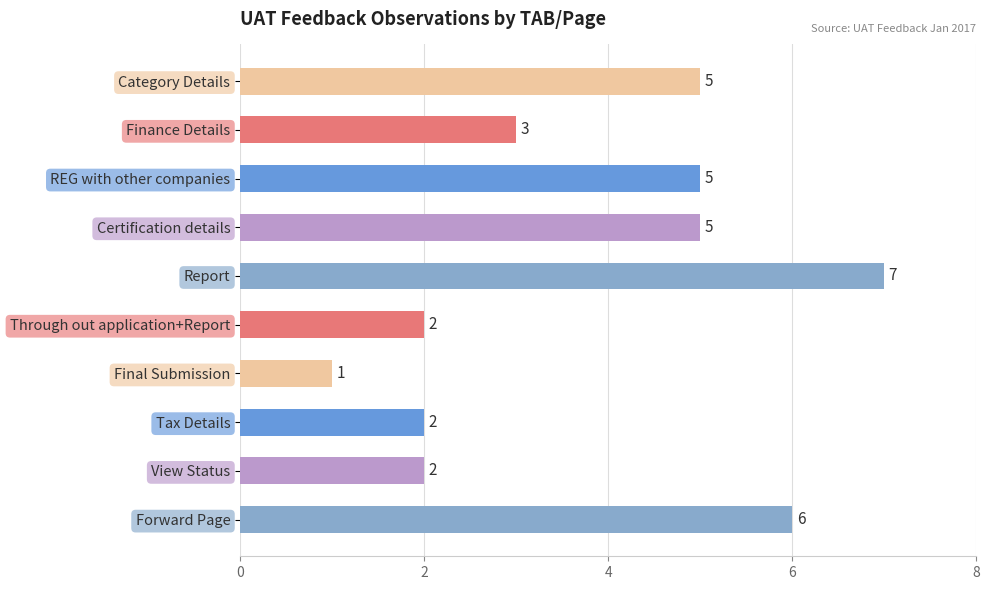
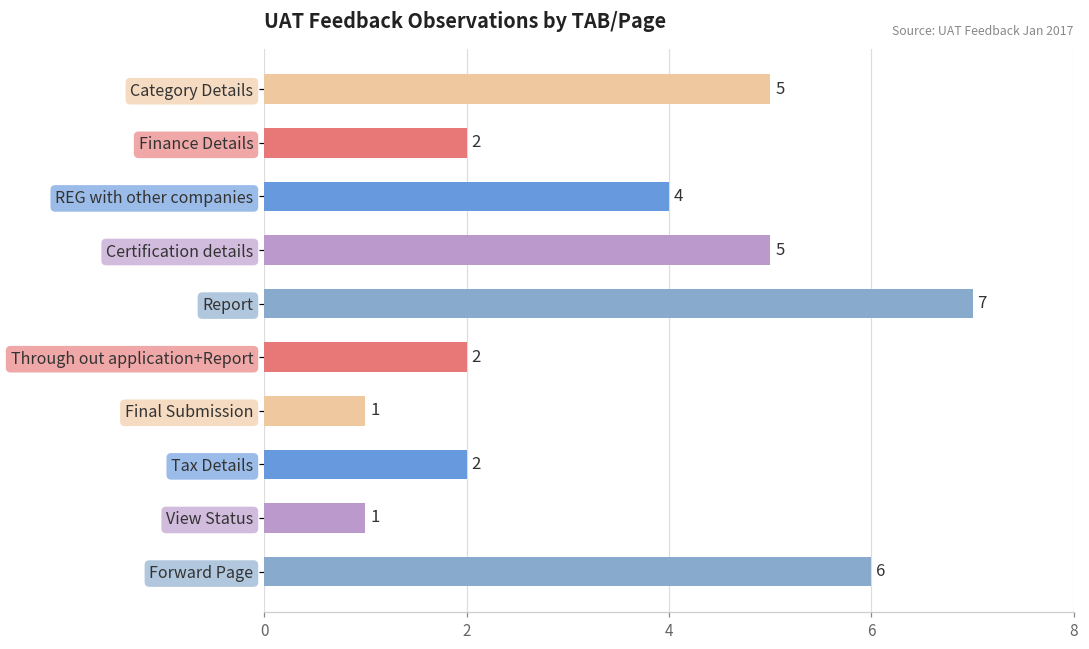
Finance Details: 3 -> 2
REG with other companies: 5 -> 4
View Status: 2 -> 1
